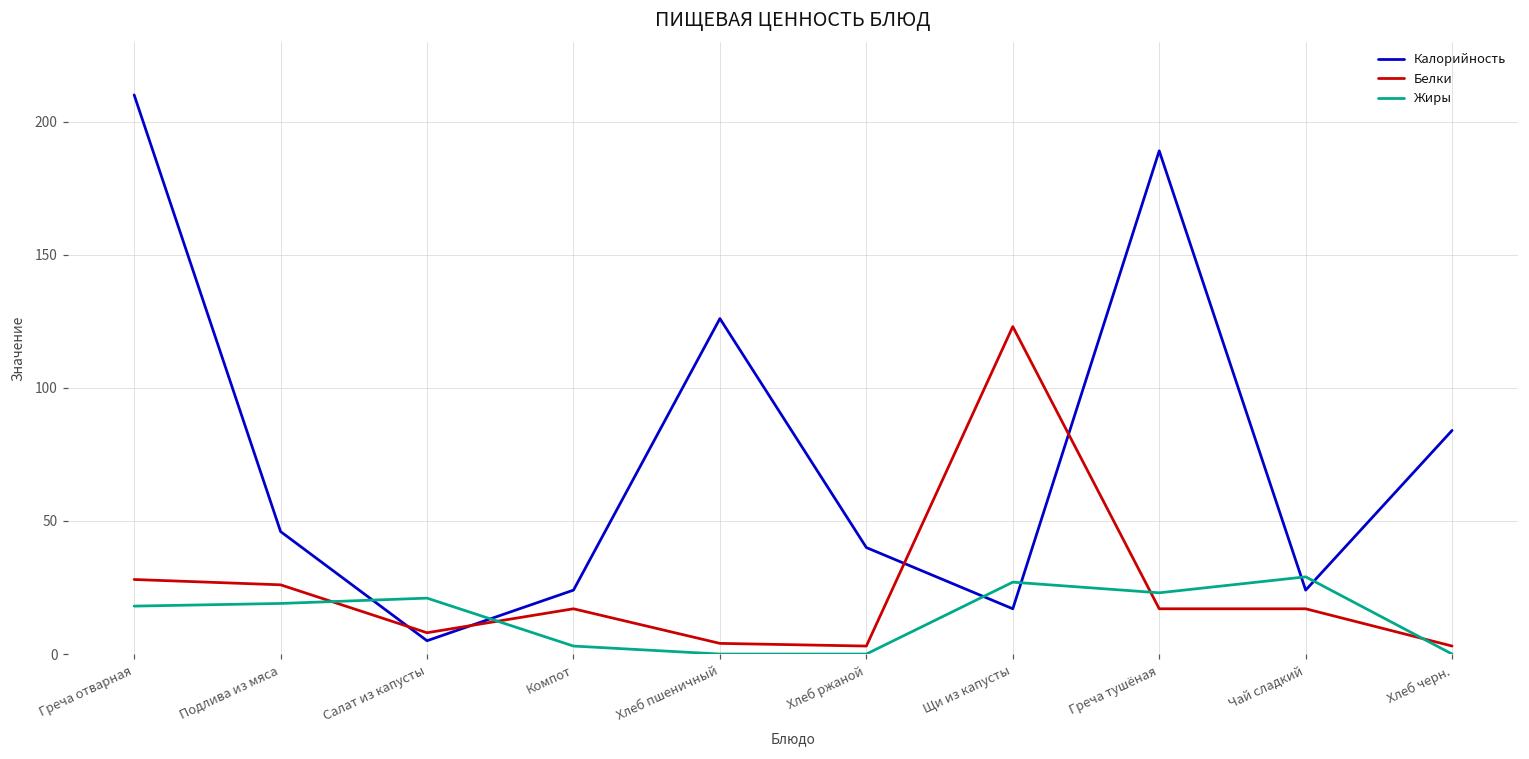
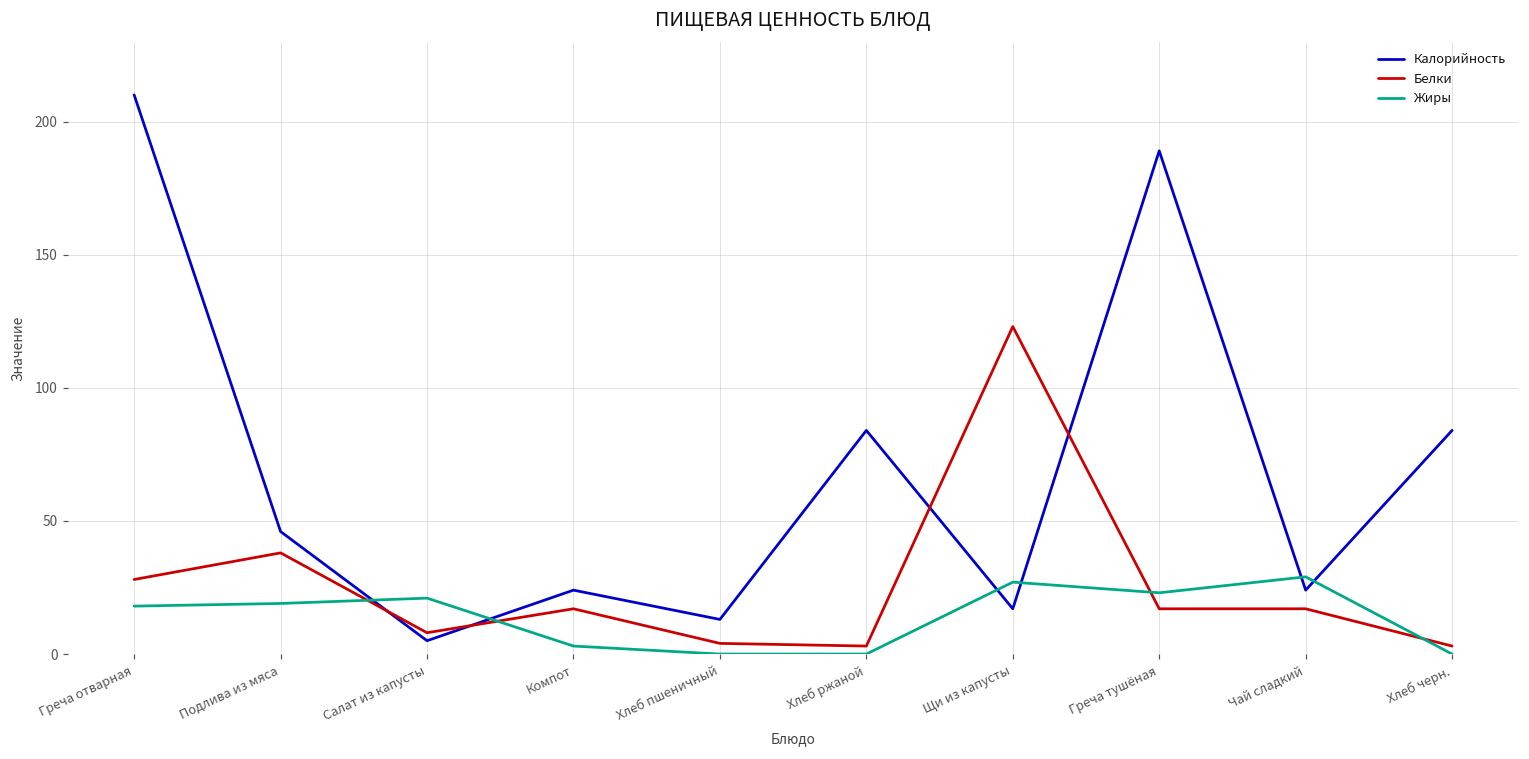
Белки, Подлива из мяса: 26 -> 38
Калорийность, Хлеб пшеничный: 126 -> 13
Калорийность, Хлеб ржаной: 40 -> 84
